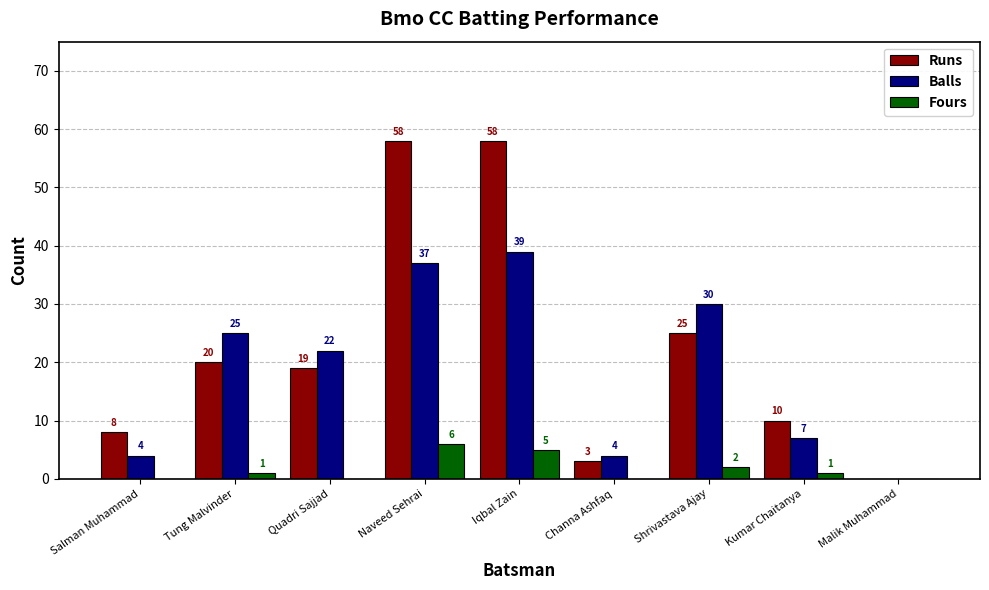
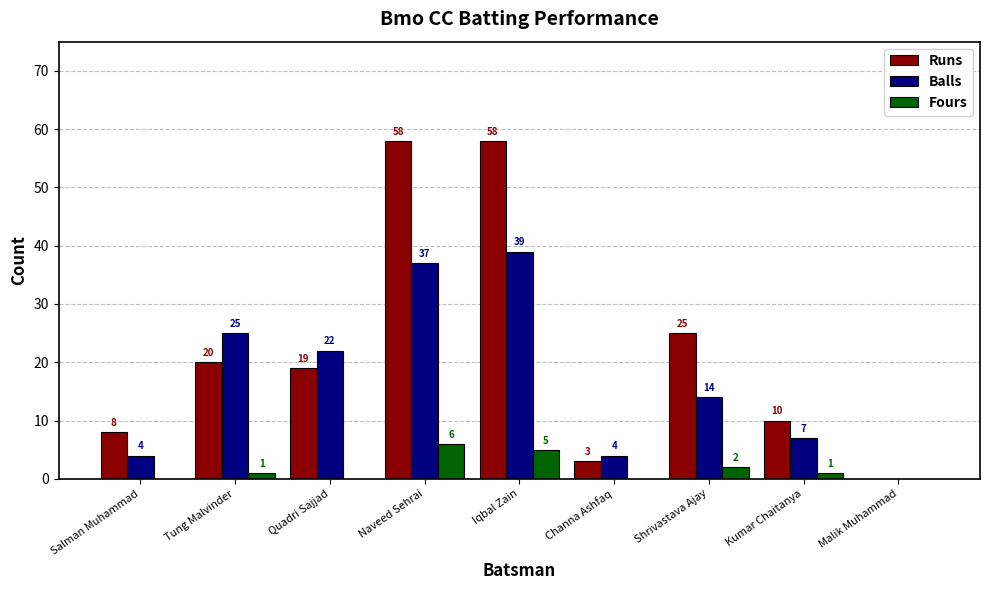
Balls, Shrivastava Ajay: 30 -> 14
